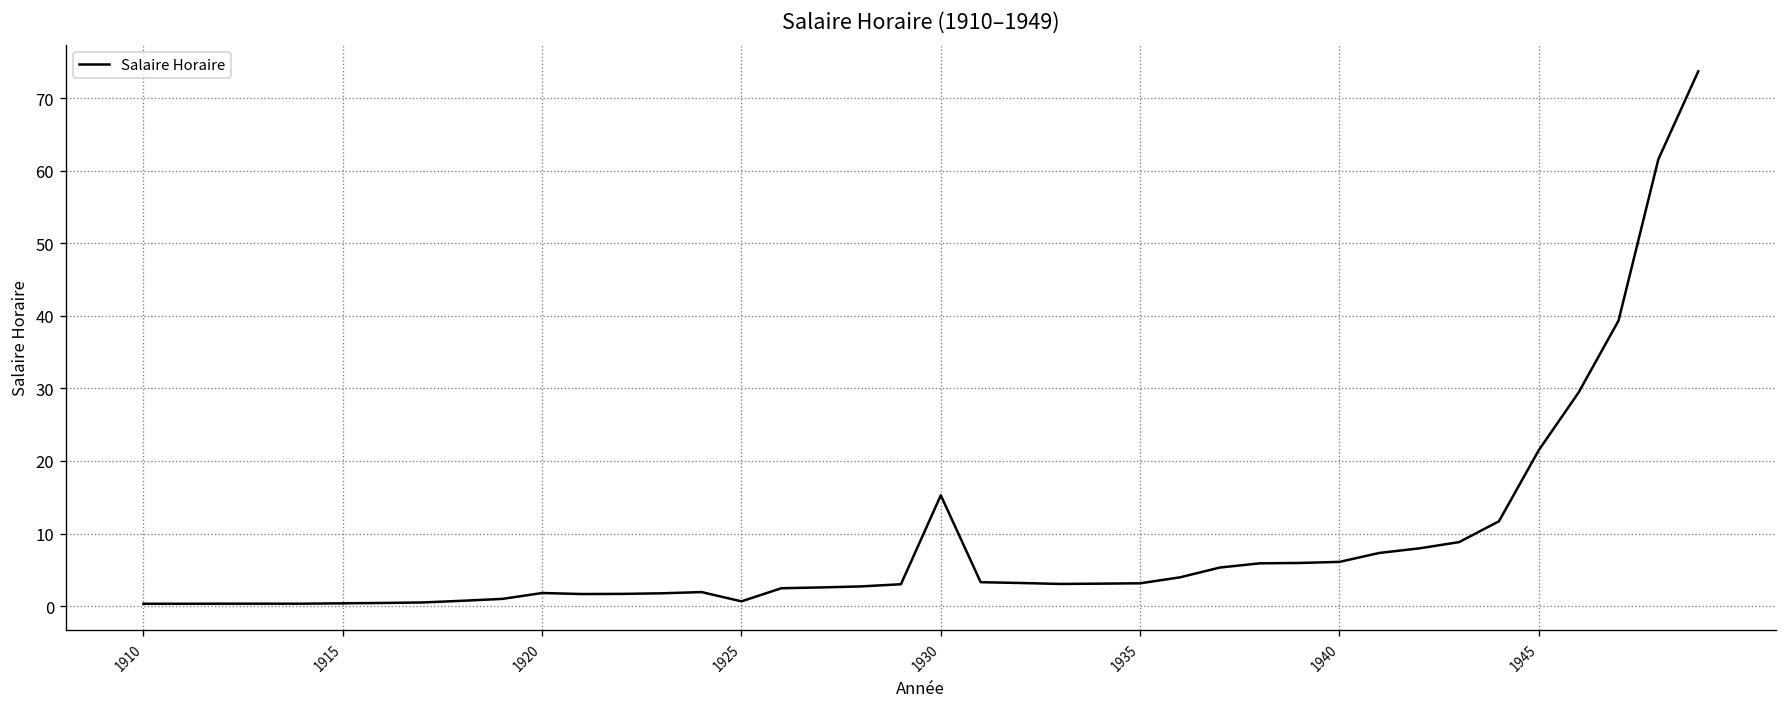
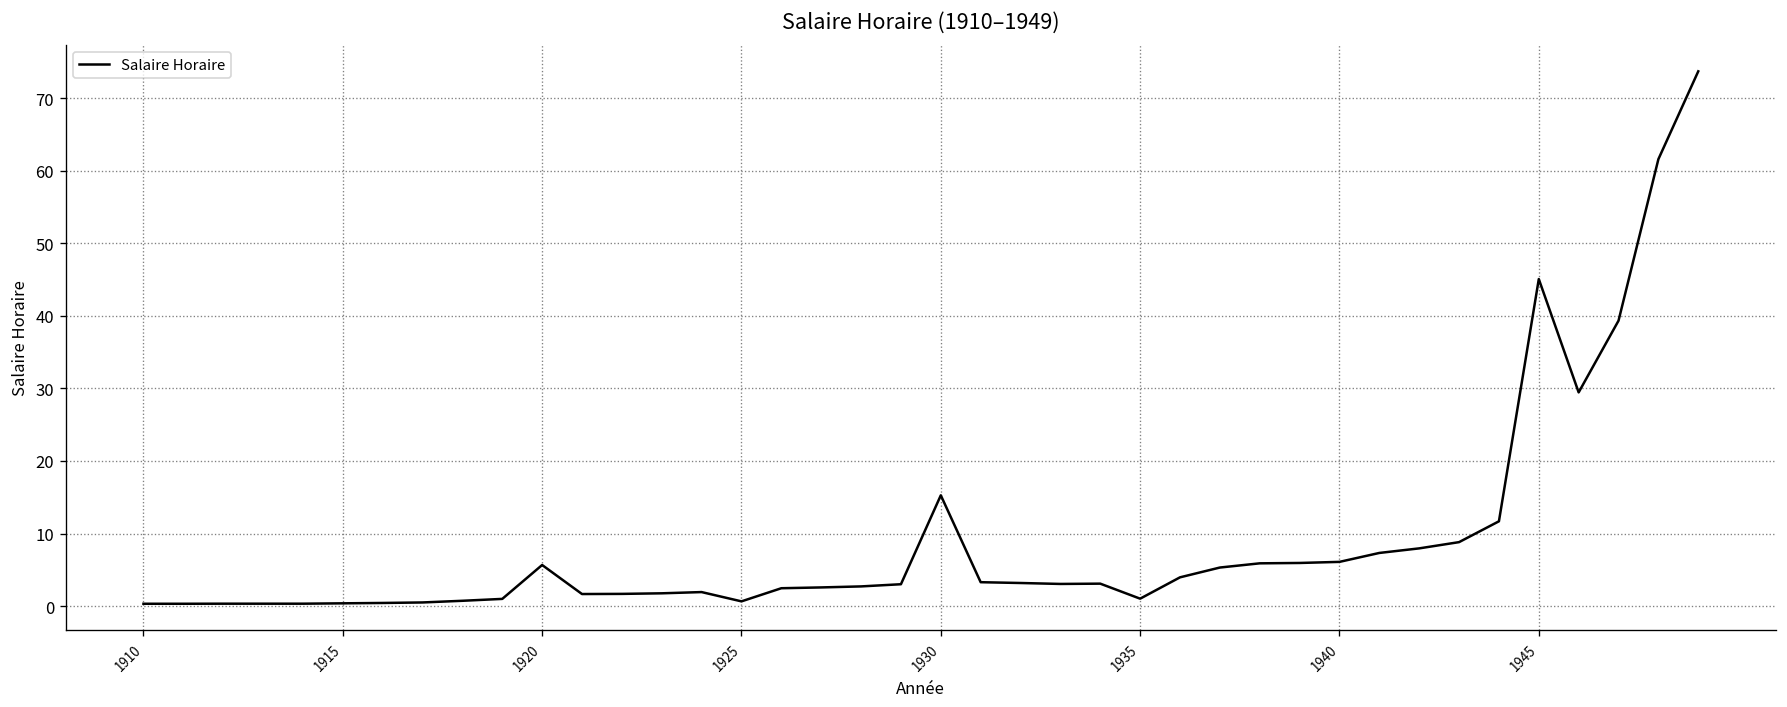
1920: 2 -> 6
1935: 3 -> 1
1945: 21 -> 45
